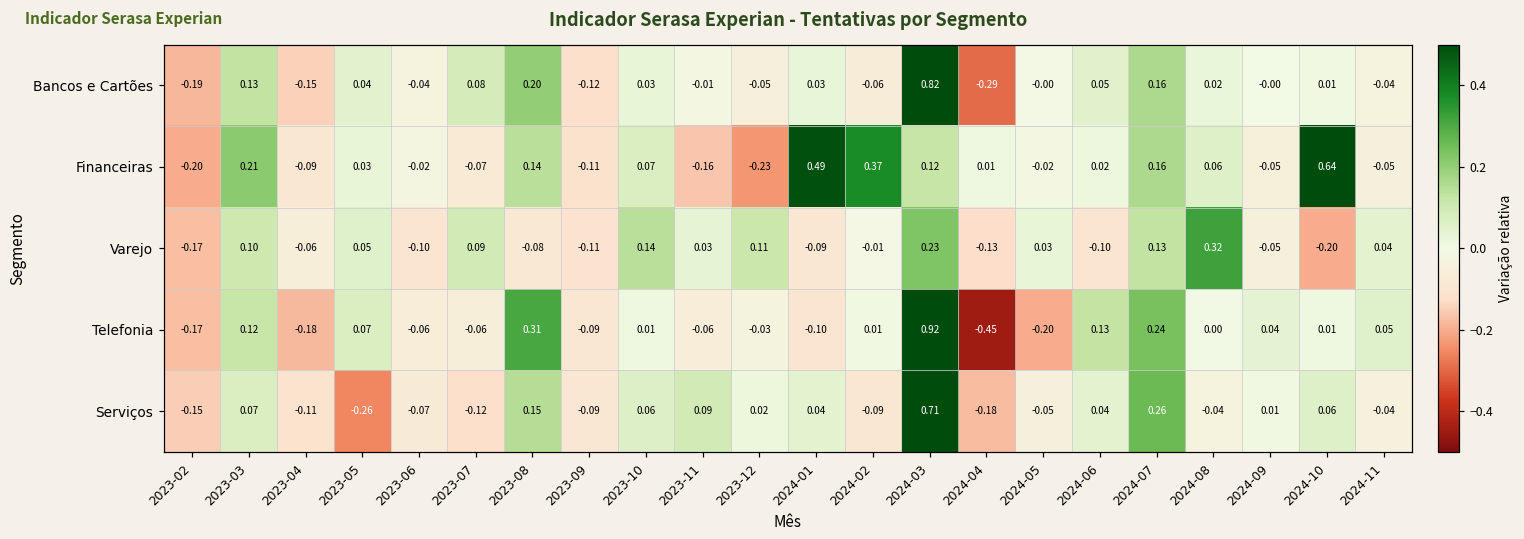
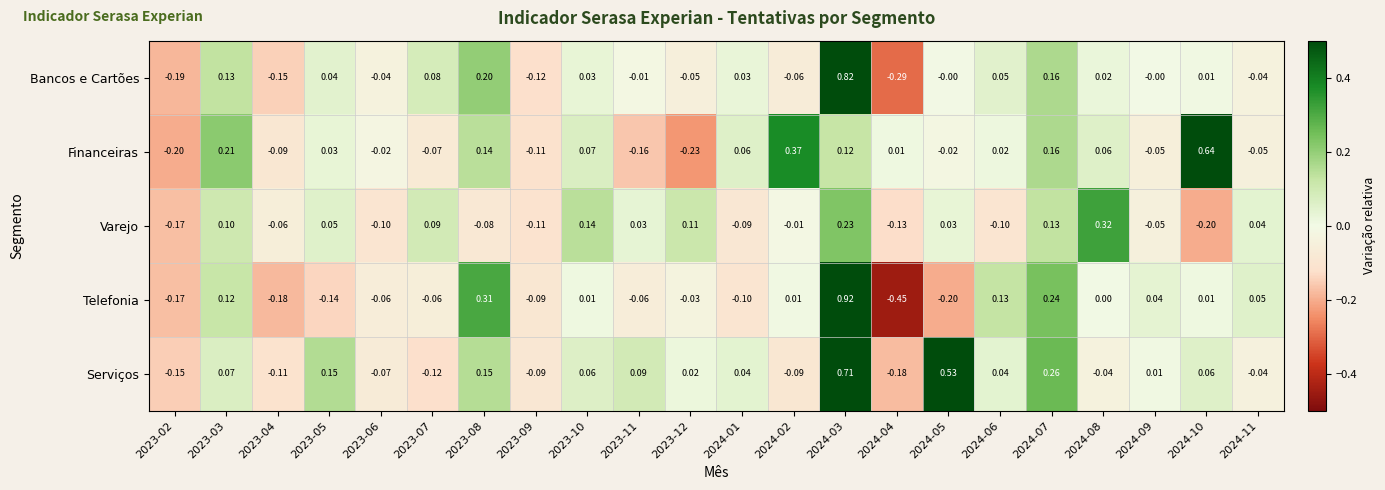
Financeiras, 2024-01: 0.49 -> 0.06
Telefonia, 2023-05: 0.07 -> -0.14
Serviços, 2023-05: -0.26 -> 0.15
Serviços, 2024-05: -0.05 -> 0.53
